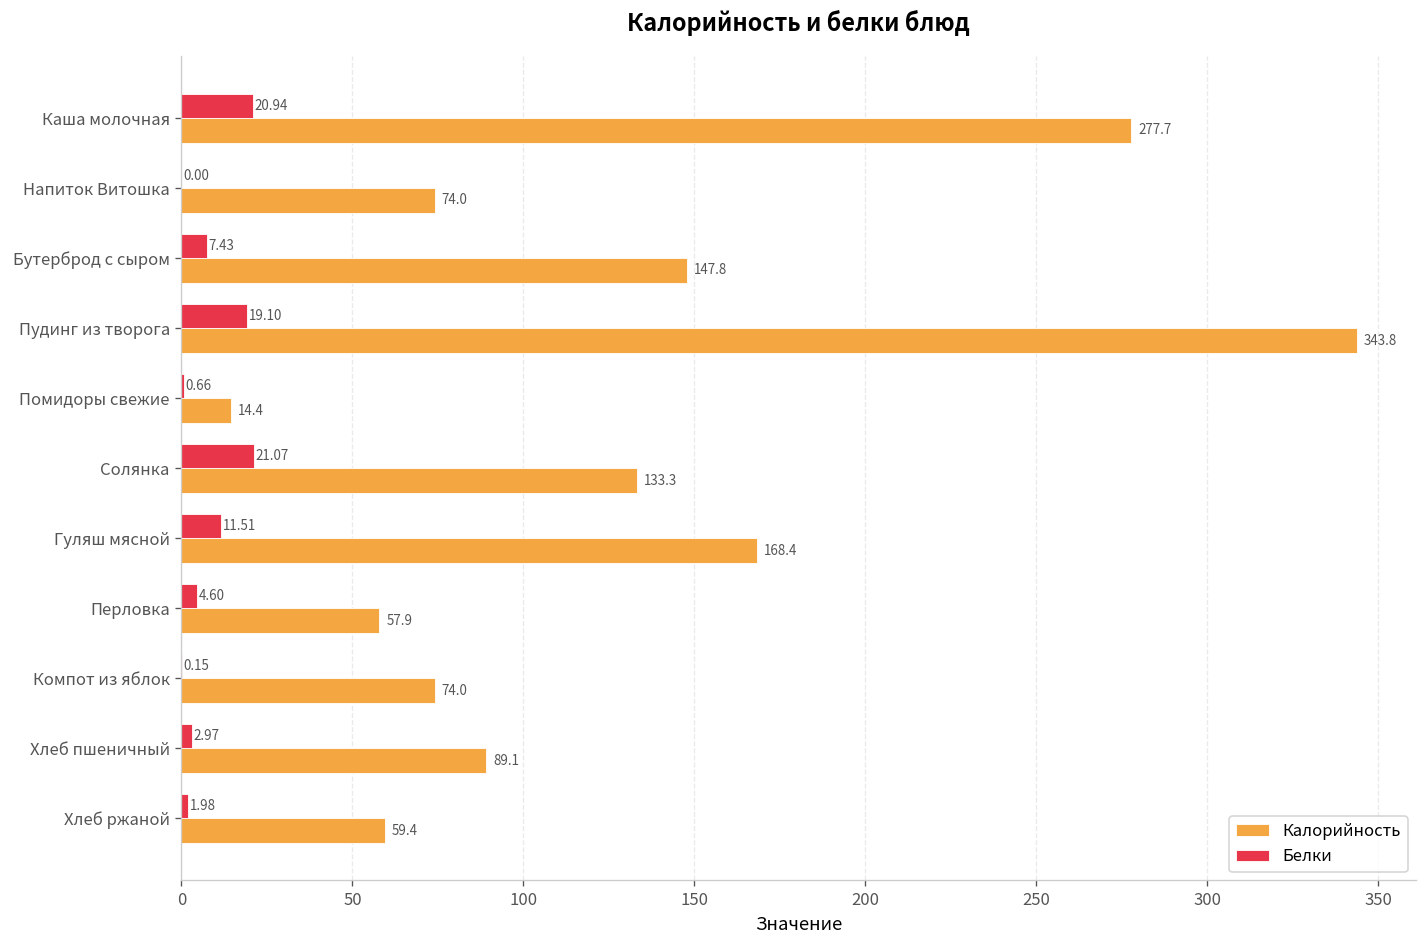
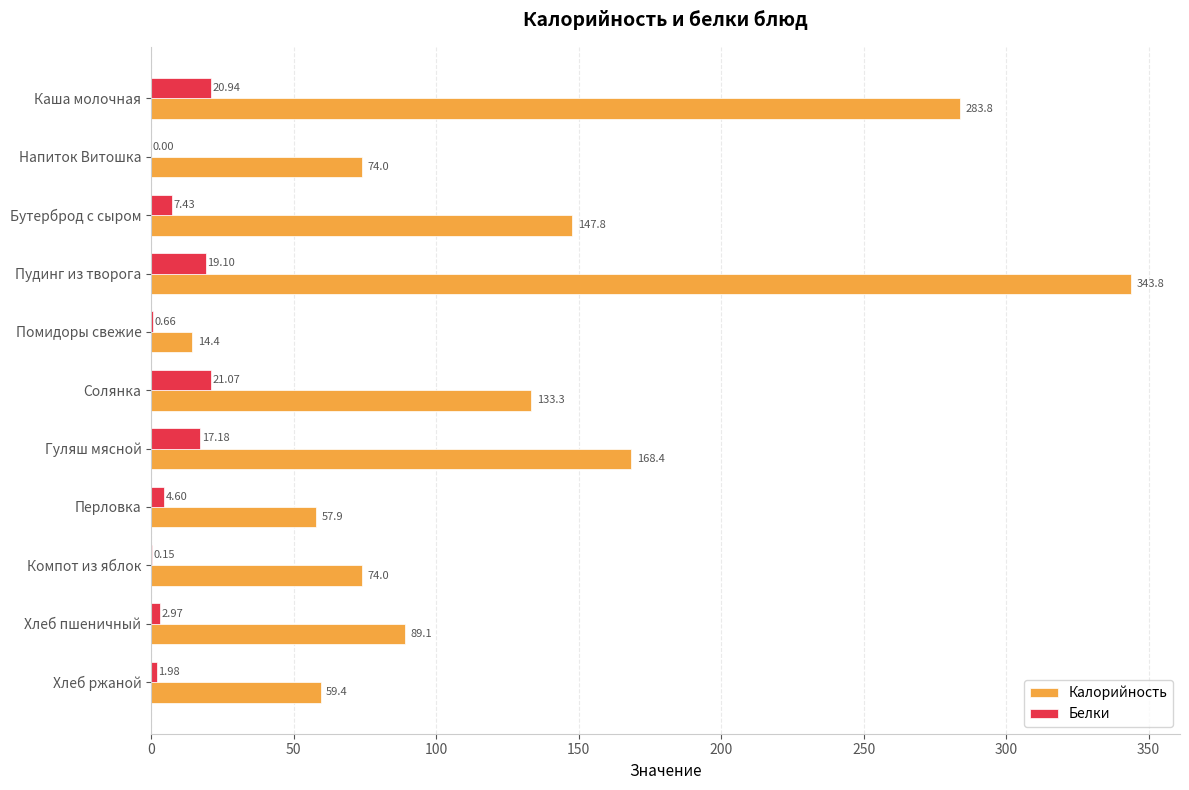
Калорийность, Каша молочная: 277.7 -> 283.8
Белки, Гуляш мясной: 11.51 -> 17.18
